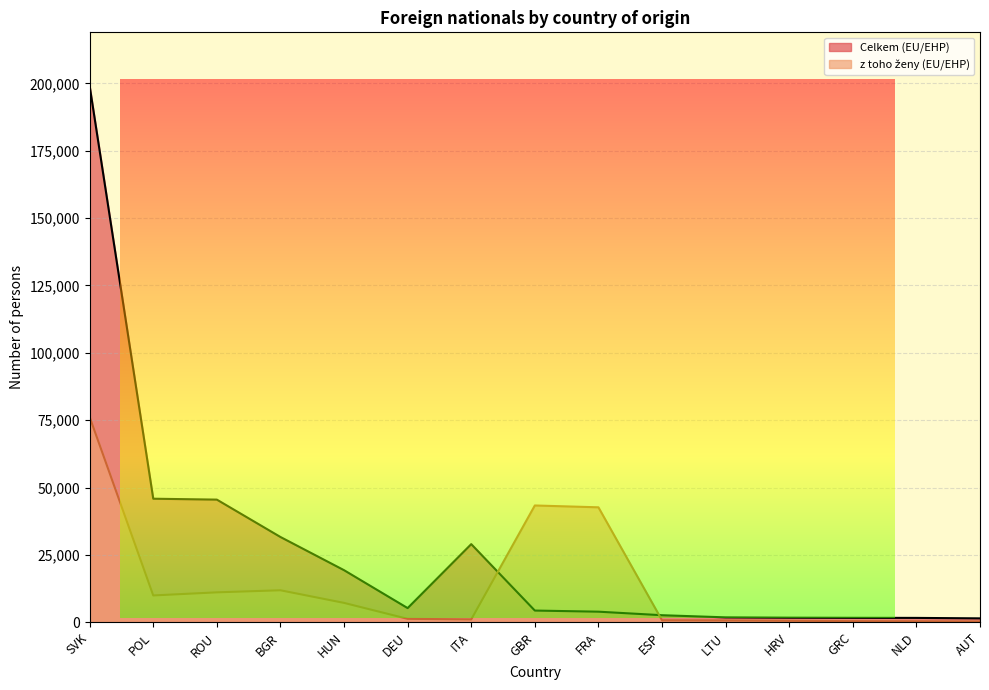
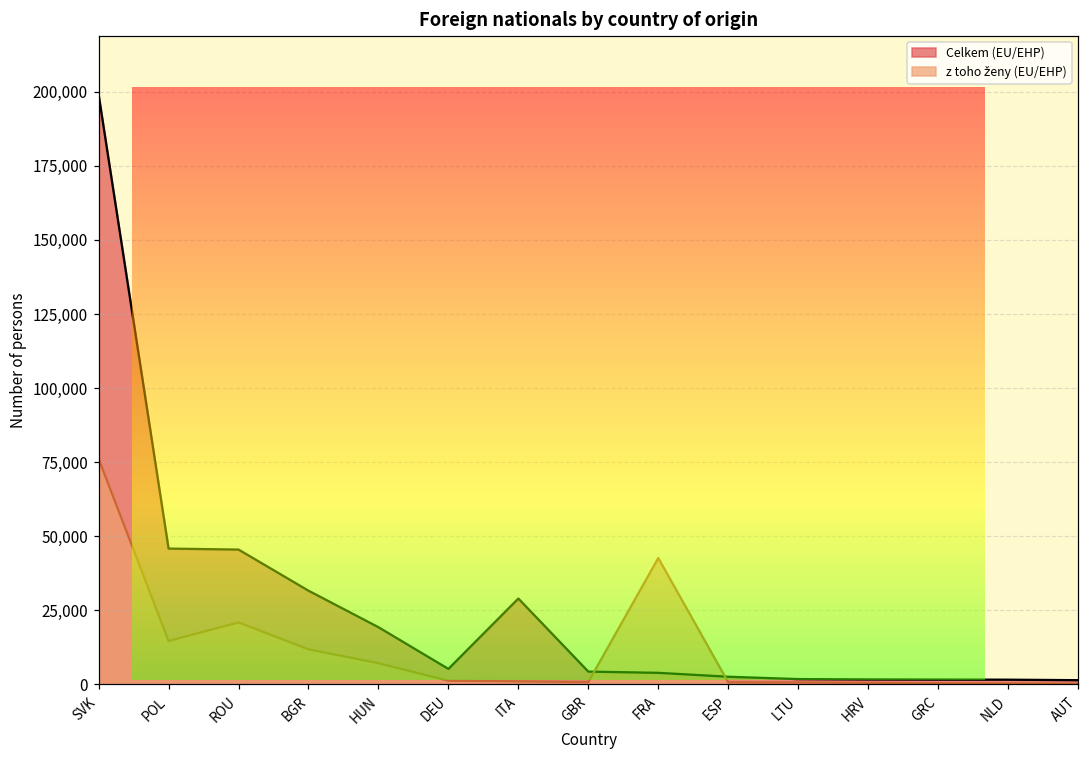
z toho ženy (EU/EHP), POL: 10,000 -> 15,000
z toho ženy (EU/EHP), ROU: 11,000 -> 21,000
z toho ženy (EU/EHP), GBR: 43,000 -> 1,000
